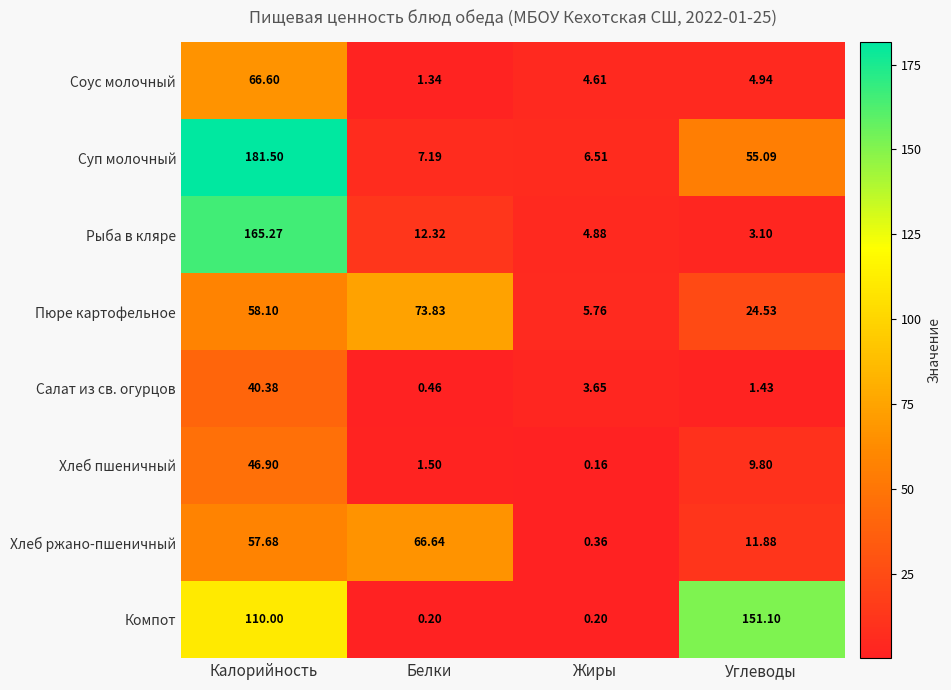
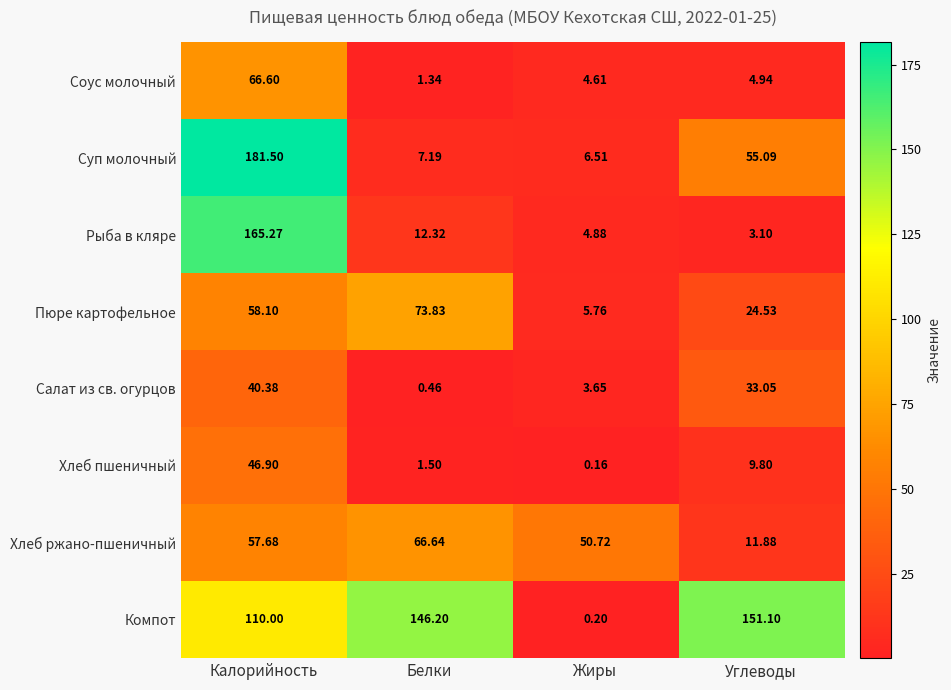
Салат из св. огурцов, Углеводы: 1.43 -> 33.05
Хлеб ржано-пшеничный, Жиры: 0.36 -> 50.72
Компот, Белки: 0.20 -> 146.20
